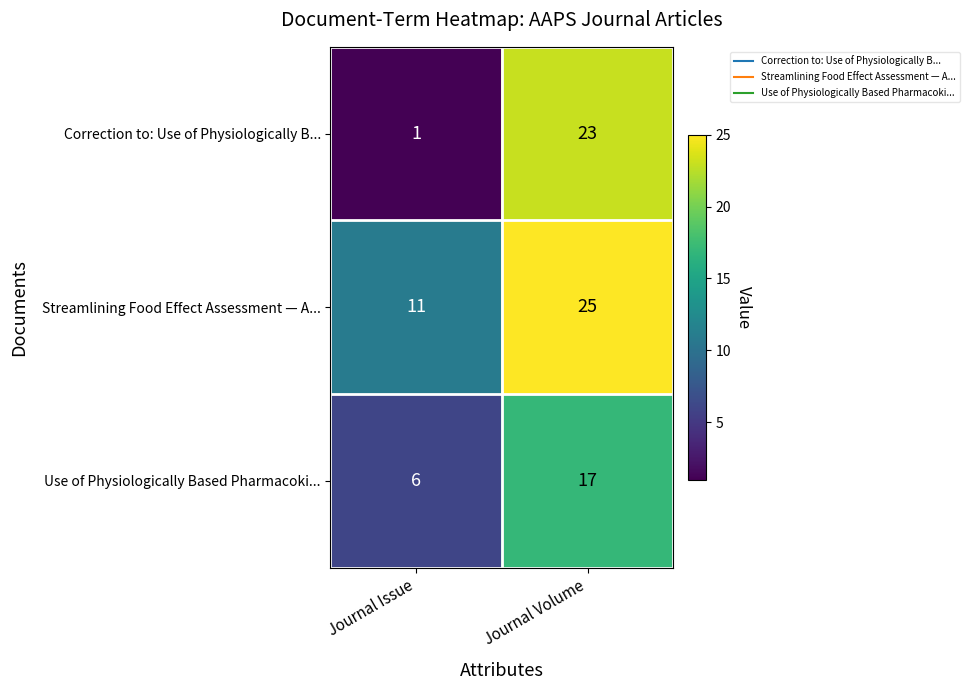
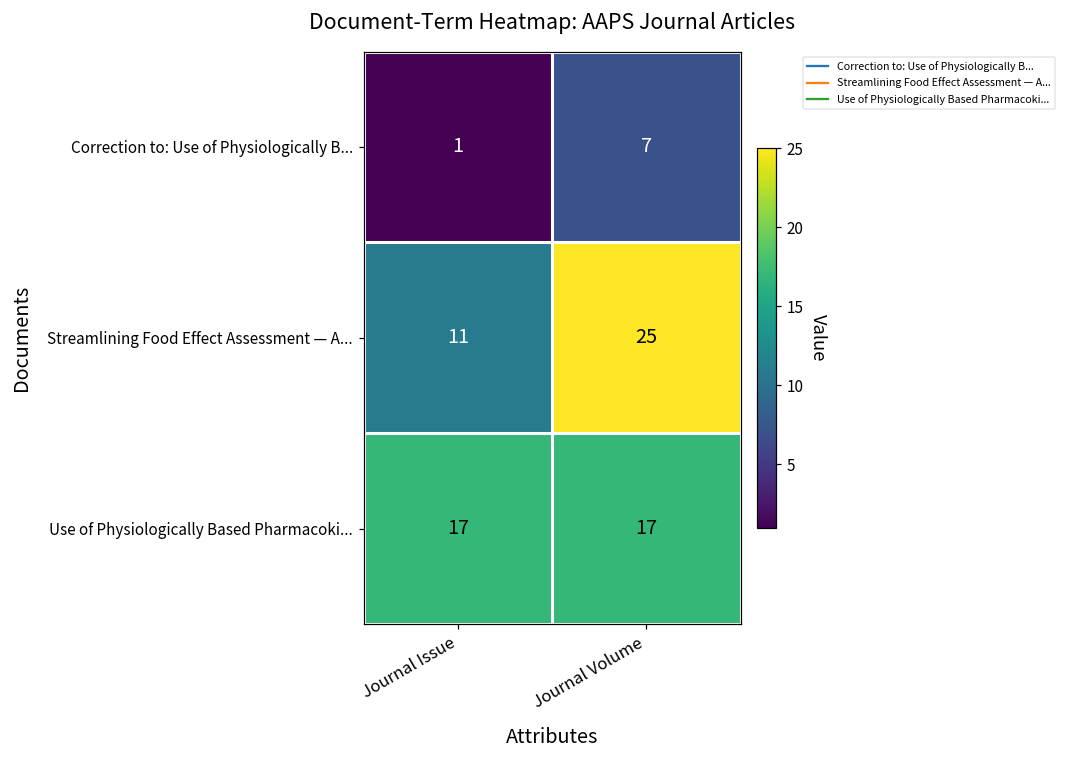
Correction to: Use of Physiologically B..., Journal Volume: 23 -> 7
Use of Physiologically Based Pharmacoki..., Journal Issue: 6 -> 17
